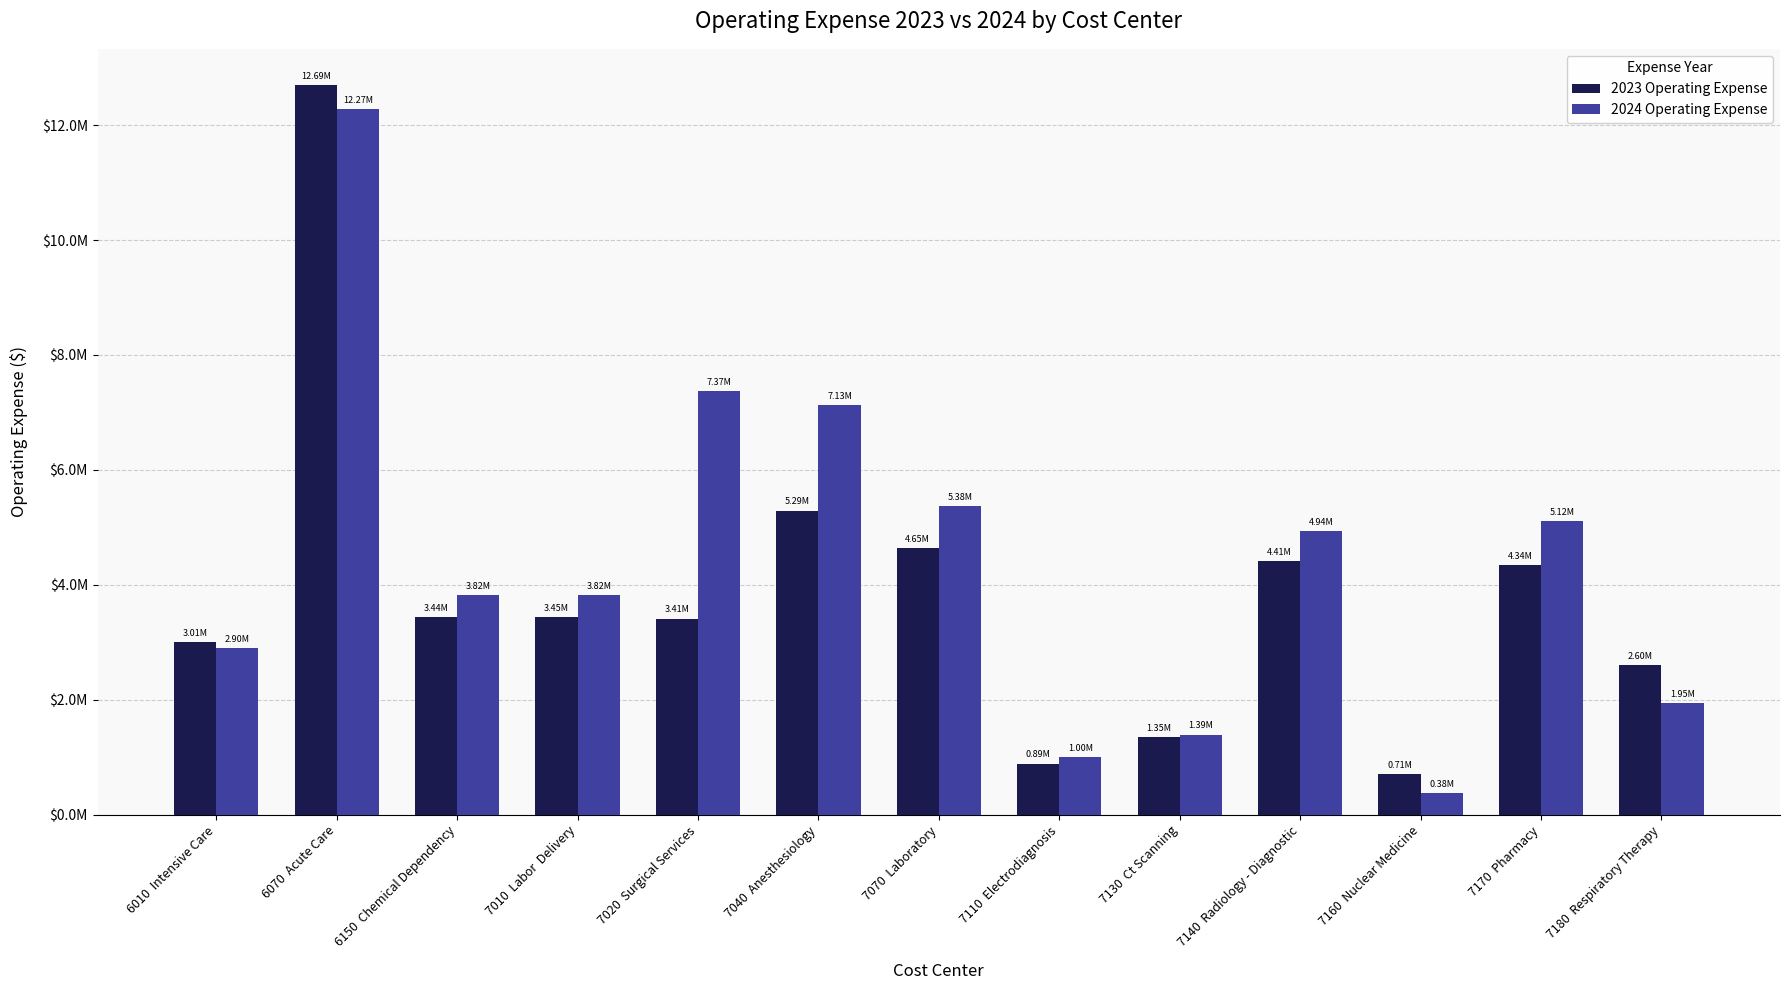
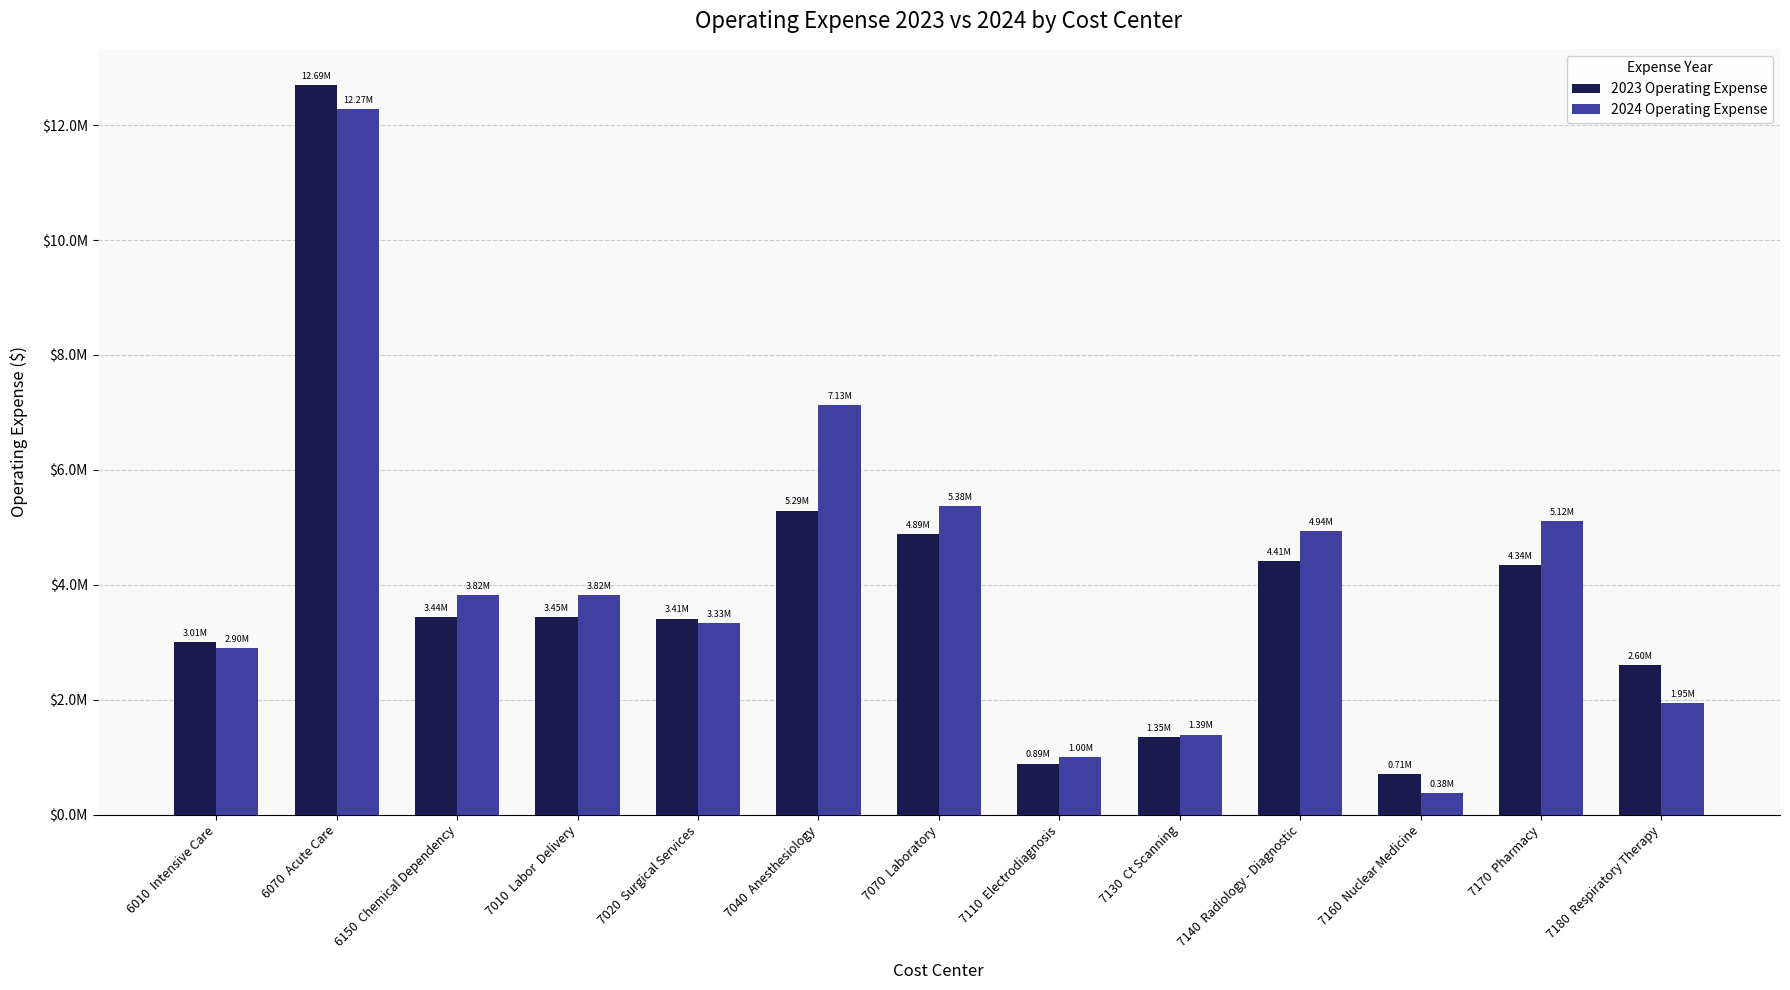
2024 Operating Expense, 7020 Surgical Services: 7.37M -> 3.33M
2023 Operating Expense, 7070 Laboratory: 4.65M -> 4.89M
